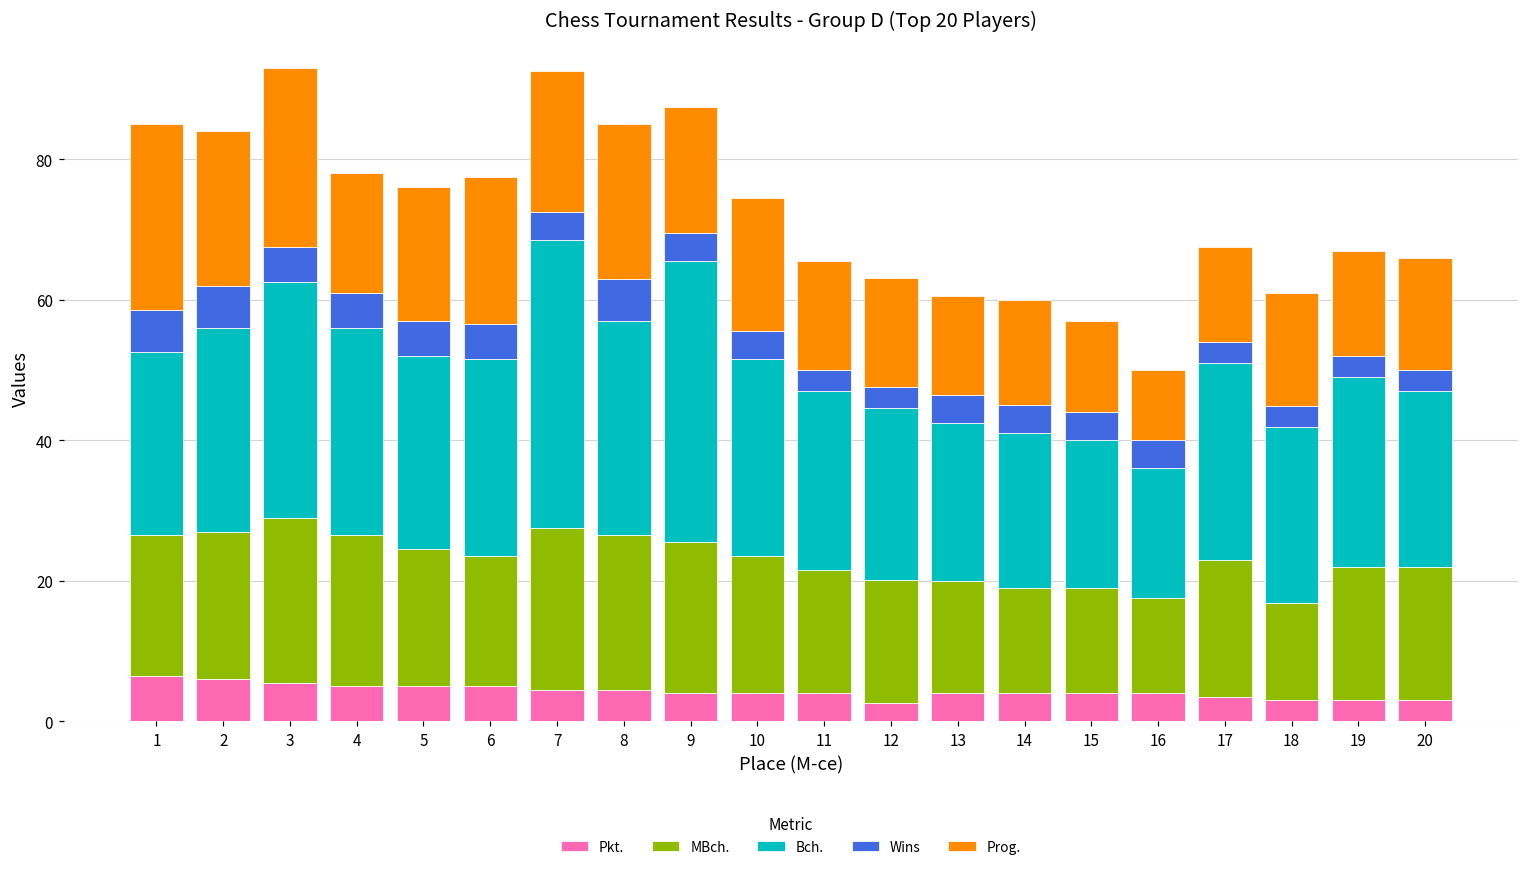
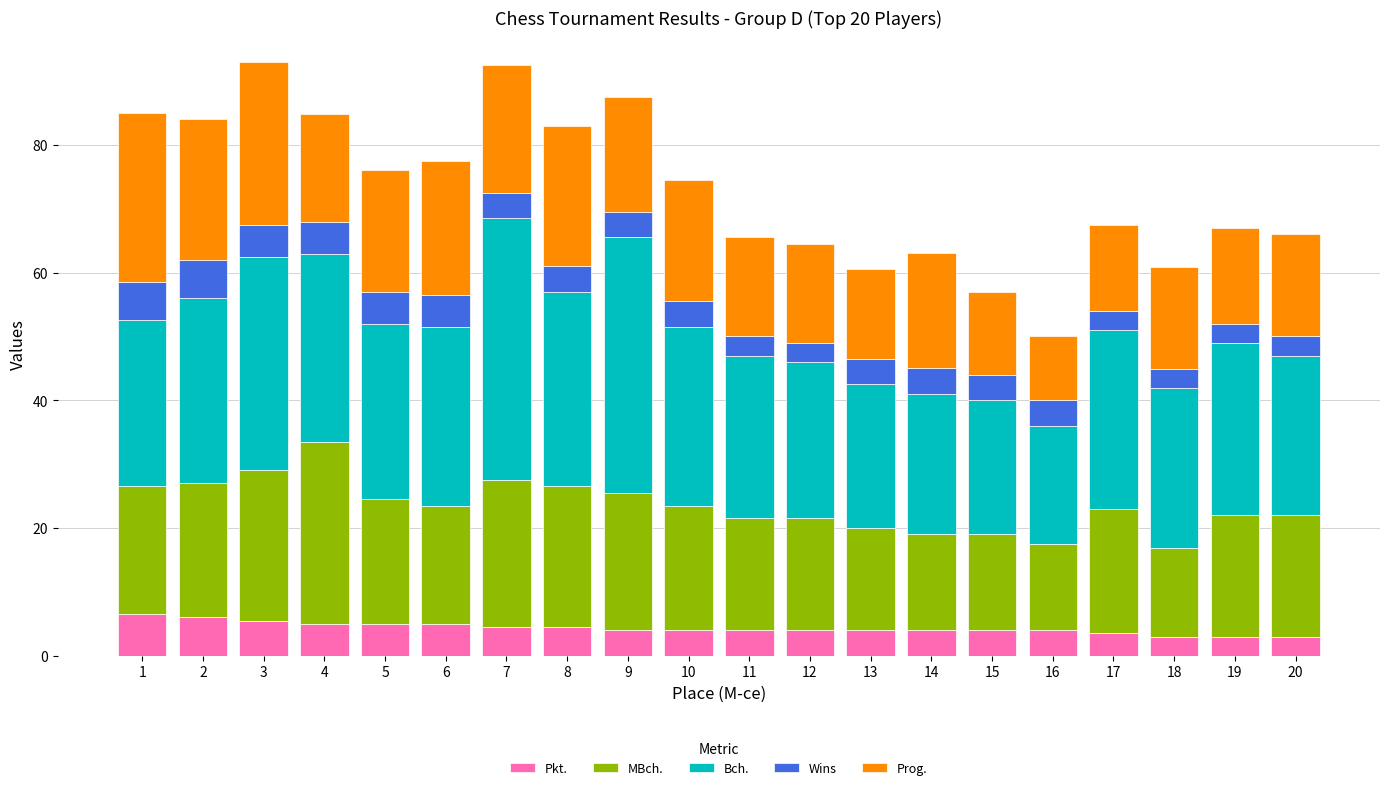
MBch., 4: 22 -> 28
Wins, 8: 6 -> 4
Pkt., 12: 3 -> 4
Prog., 14: 15 -> 18
